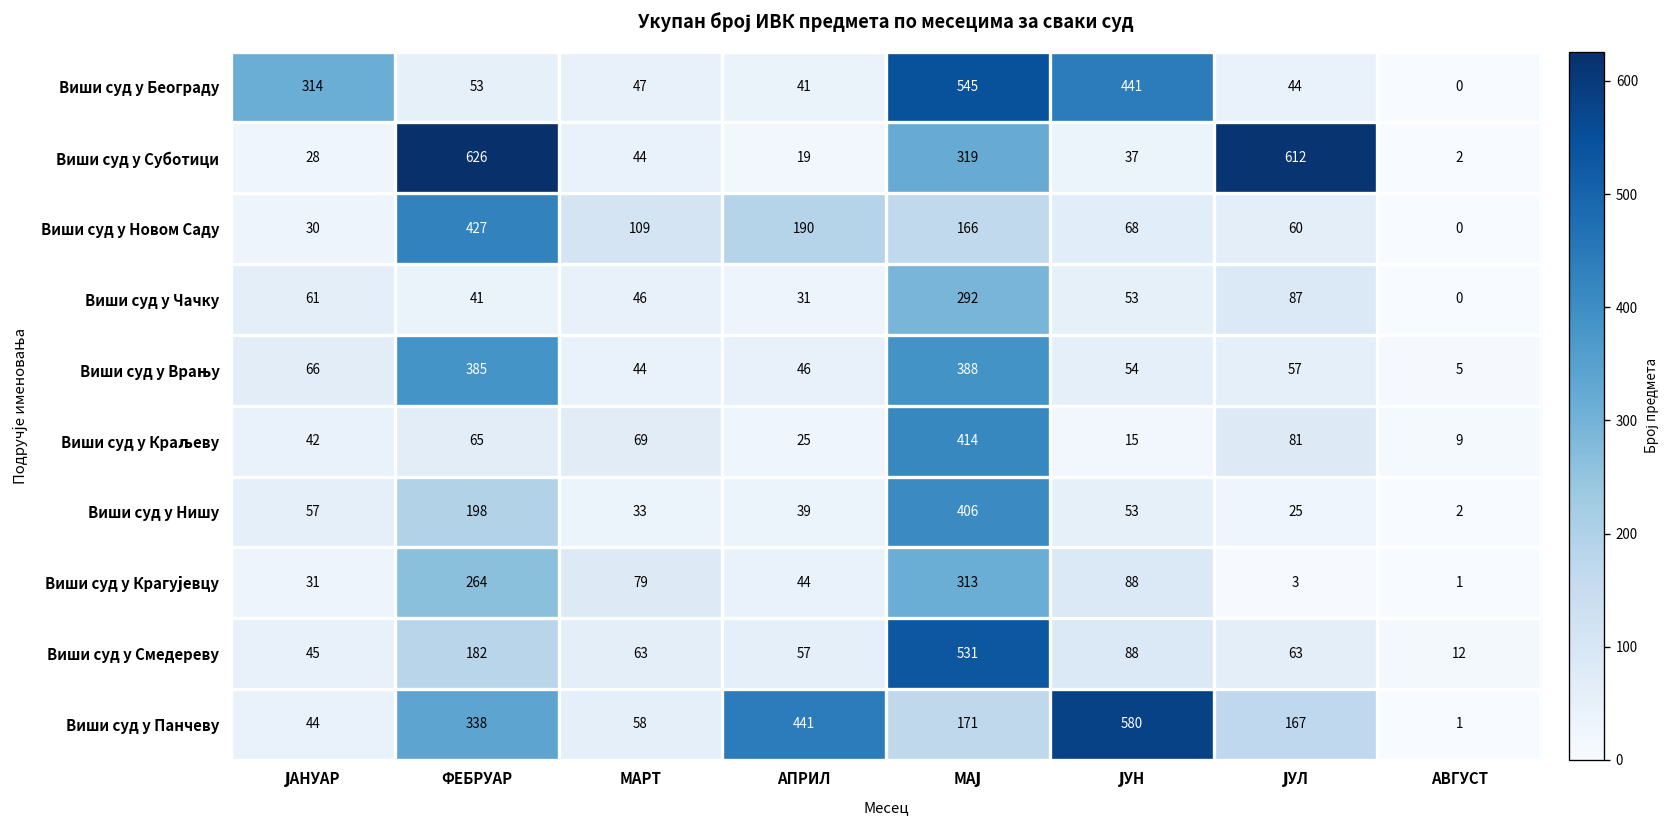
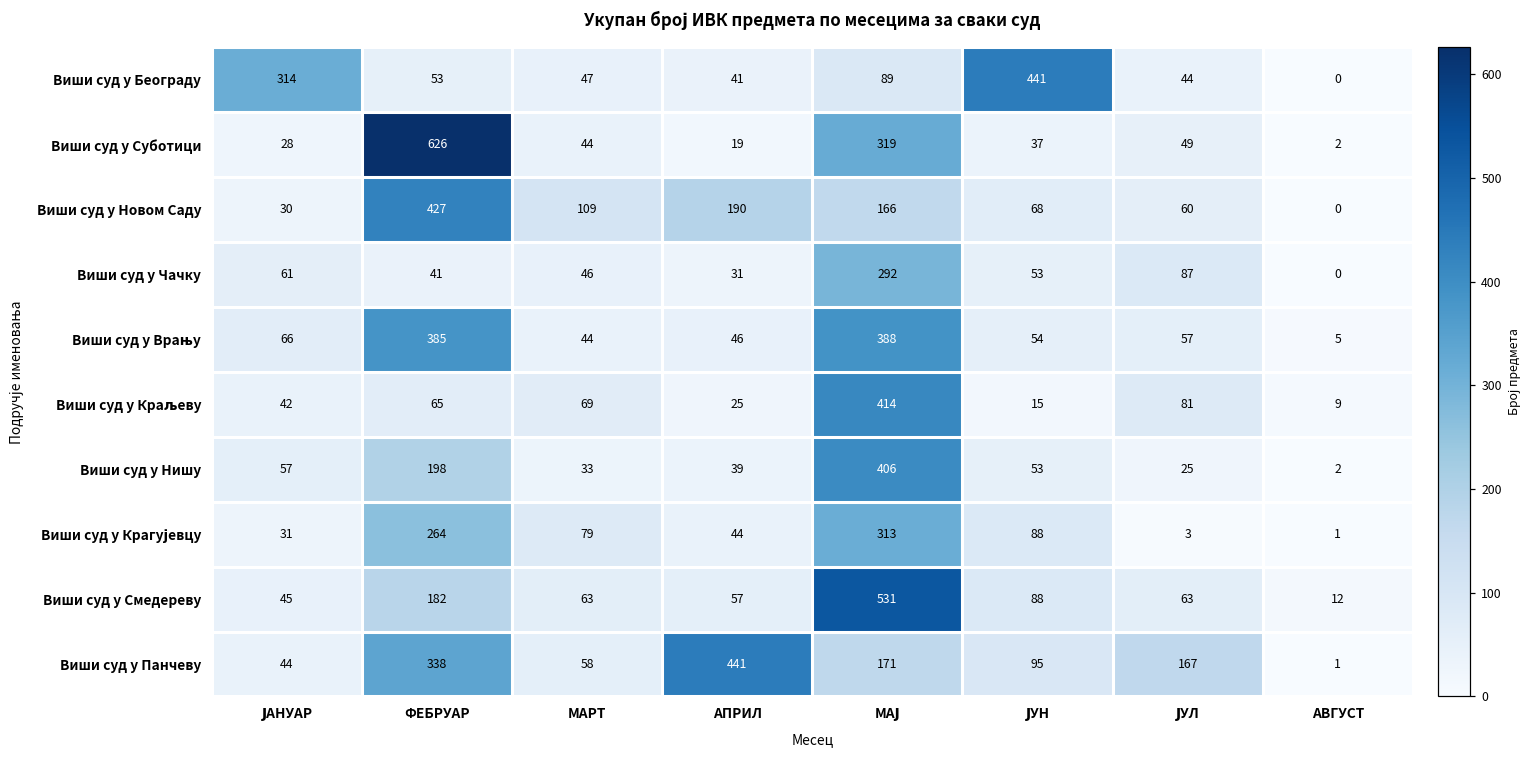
Виши суд у Београду, МАЈ: 545 -> 89
Виши суд у Суботици, ЈУЛ: 612 -> 49
Виши суд у Панчеву, ЈУН: 580 -> 95
